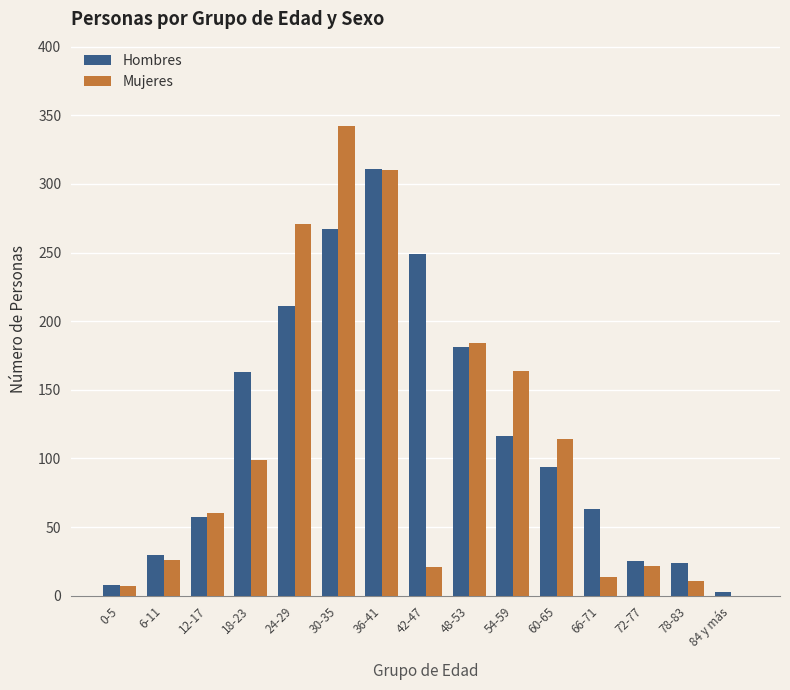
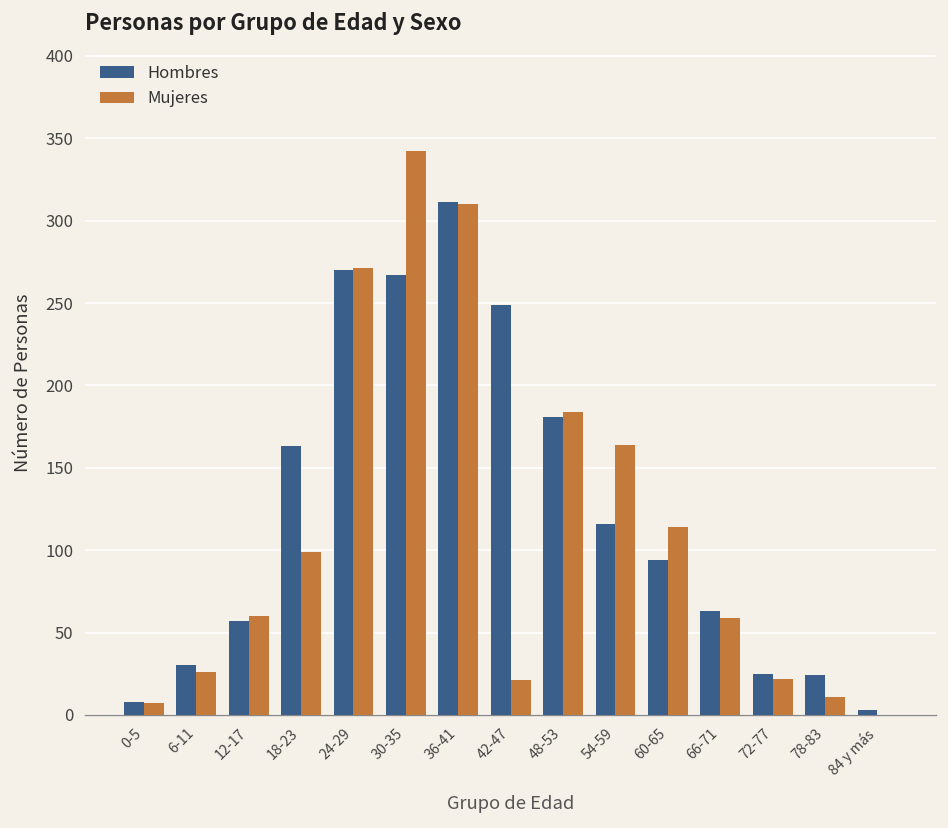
Hombres, 24-29: 211 -> 270
Mujeres, 66-71: 14 -> 59
